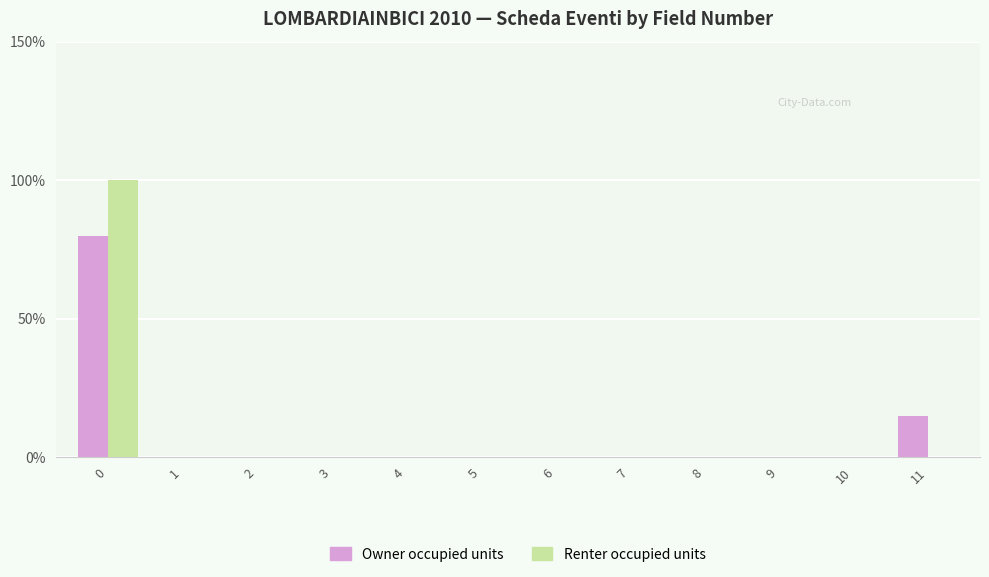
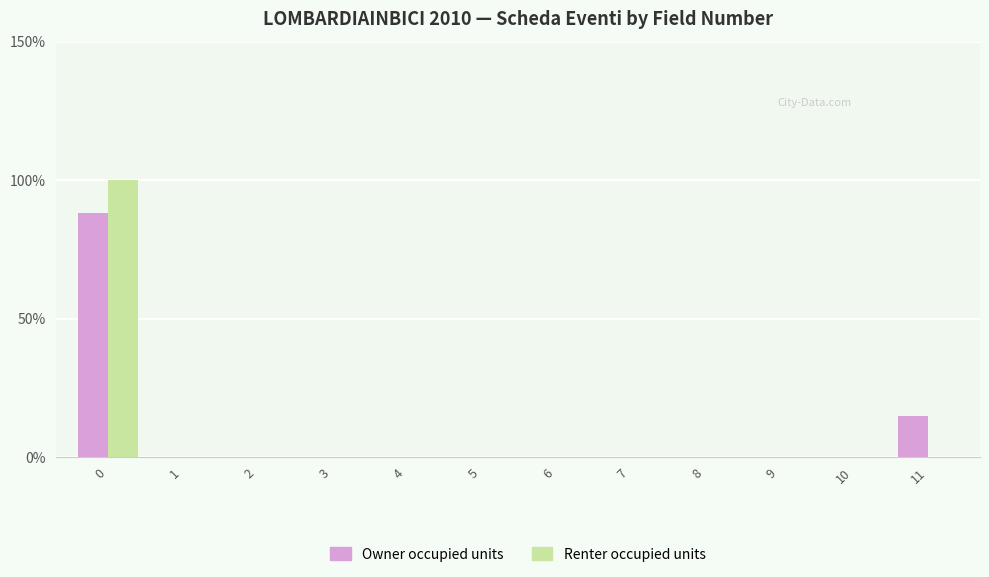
Owner occupied units, 0: 80% -> 88%
